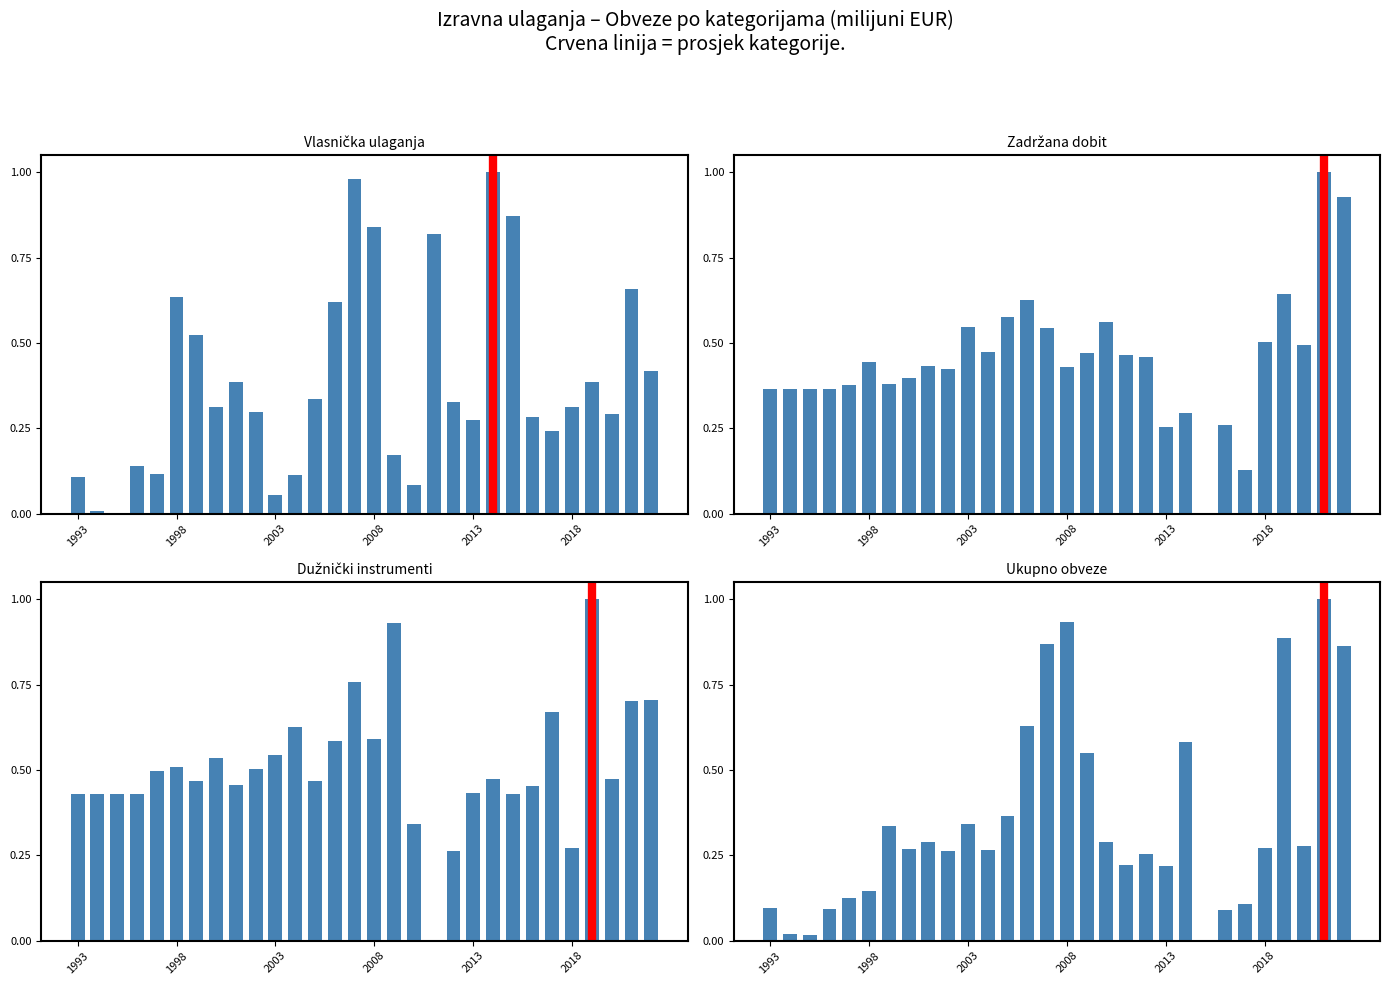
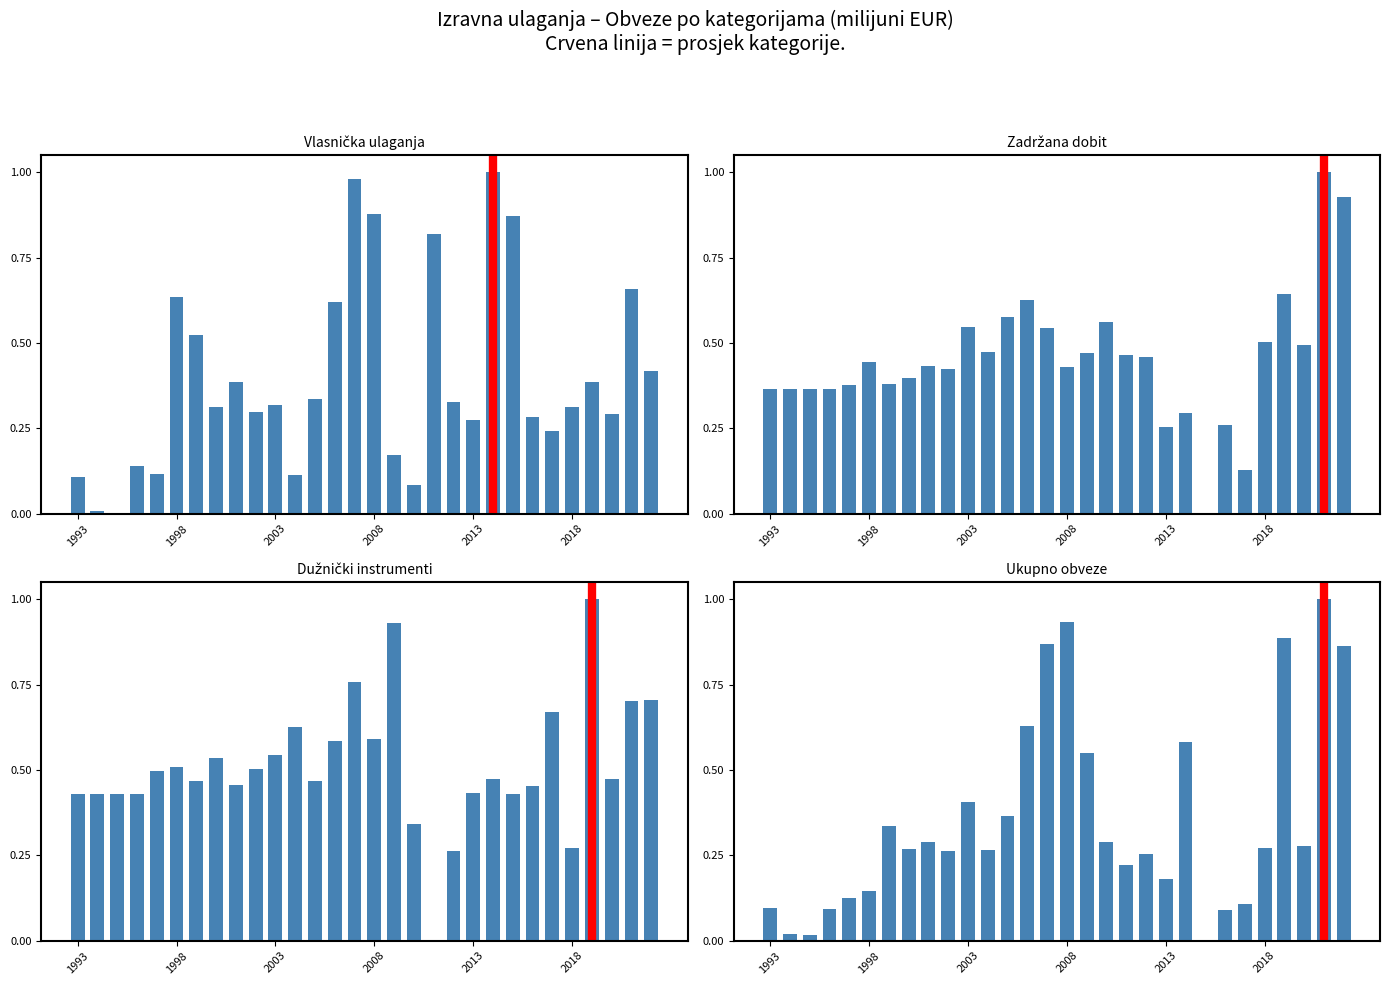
Vlasnička ulaganja, 2003: 0.06 -> 0.32
Vlasnička ulaganja, 2008: 0.84 -> 0.88
Ukupno obveze, 2003: 0.34 -> 0.41
Ukupno obveze, 2013: 0.22 -> 0.18
